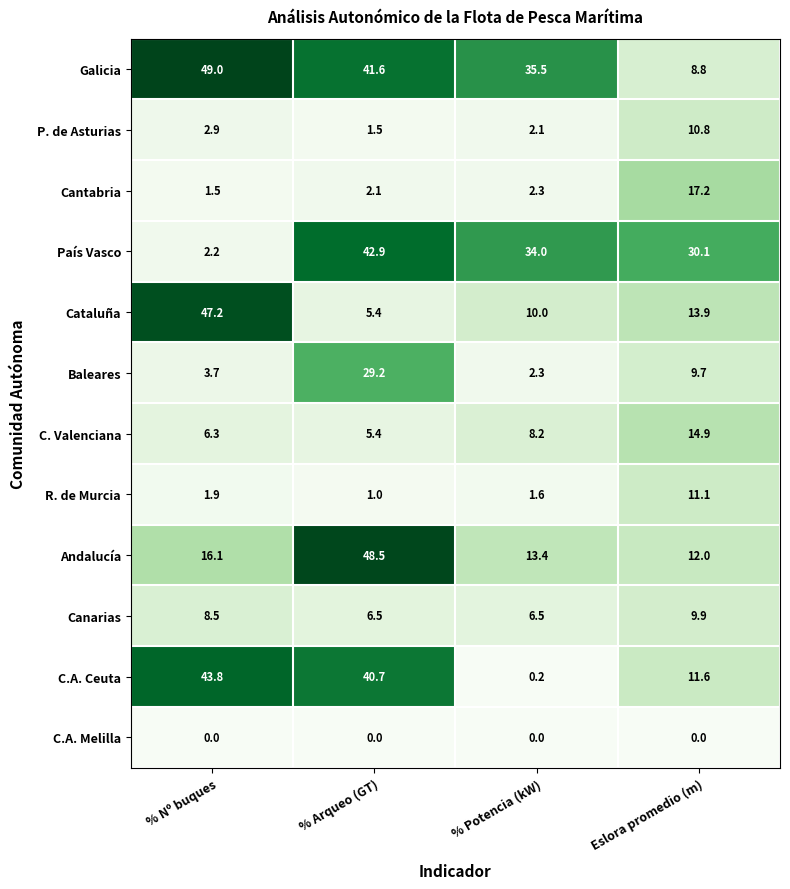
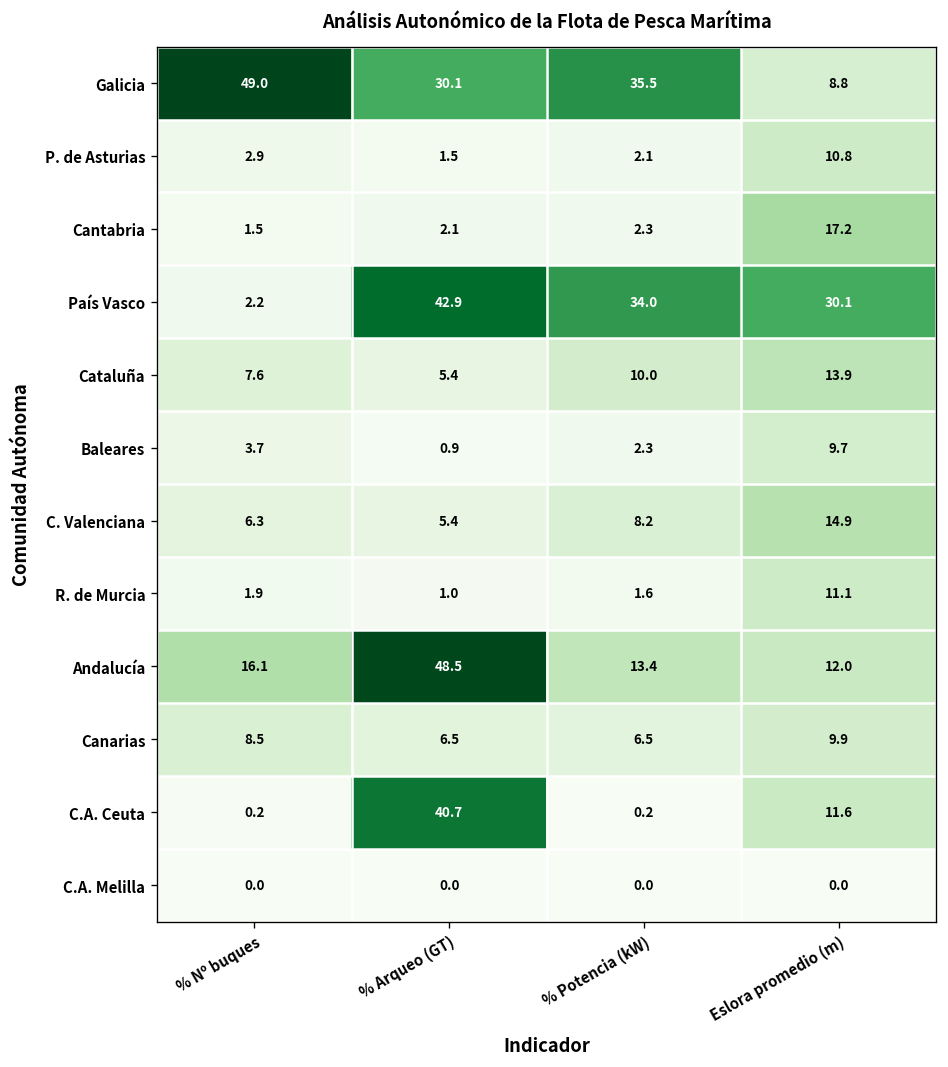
Galicia, % Arqueo (GT): 41.6 -> 30.1
Cataluña, % Nº buques: 47.2 -> 7.6
Baleares, % Arqueo (GT): 29.2 -> 0.9
C.A. Ceuta, % Nº buques: 43.8 -> 0.2
